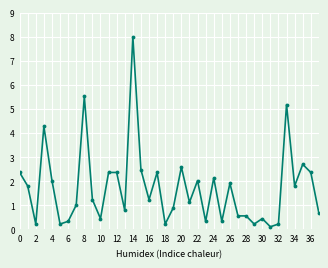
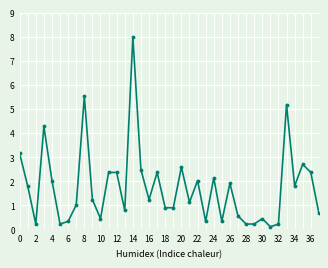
0: 2.4 -> 3.2
18: 0.2 -> 0.9
28: 0.6 -> 0.2
